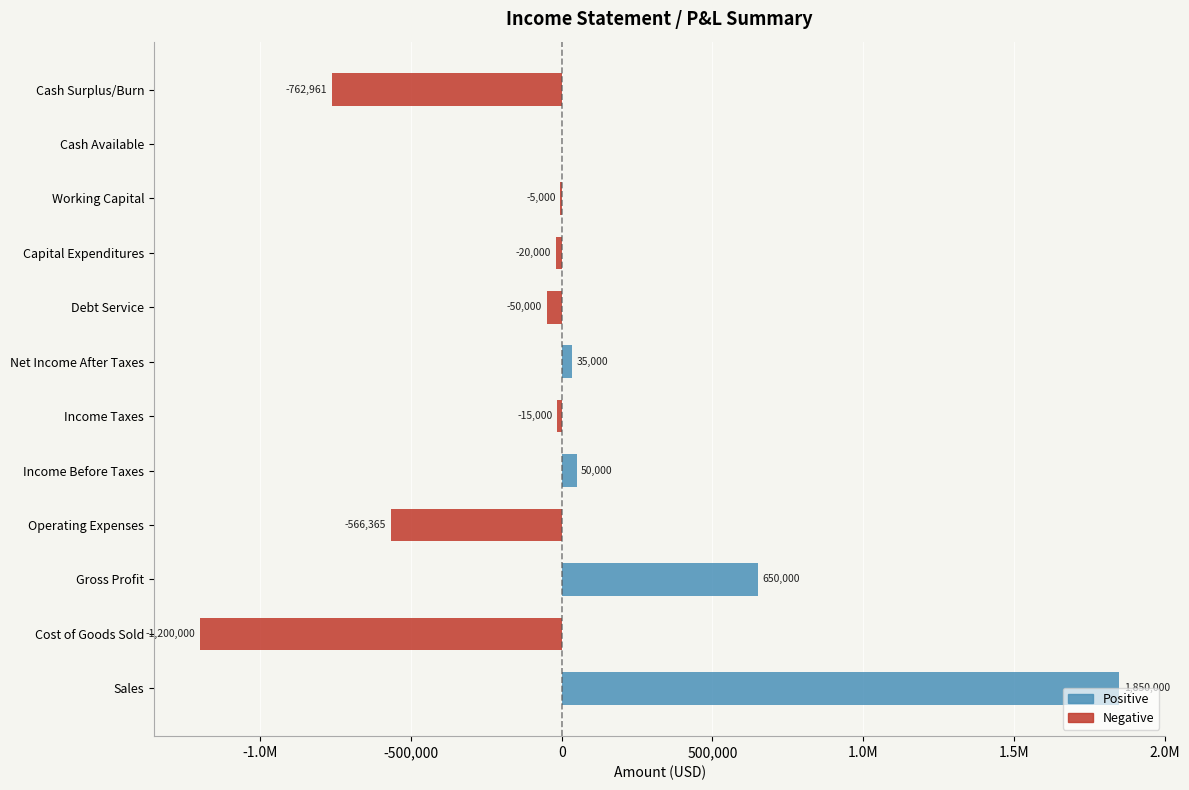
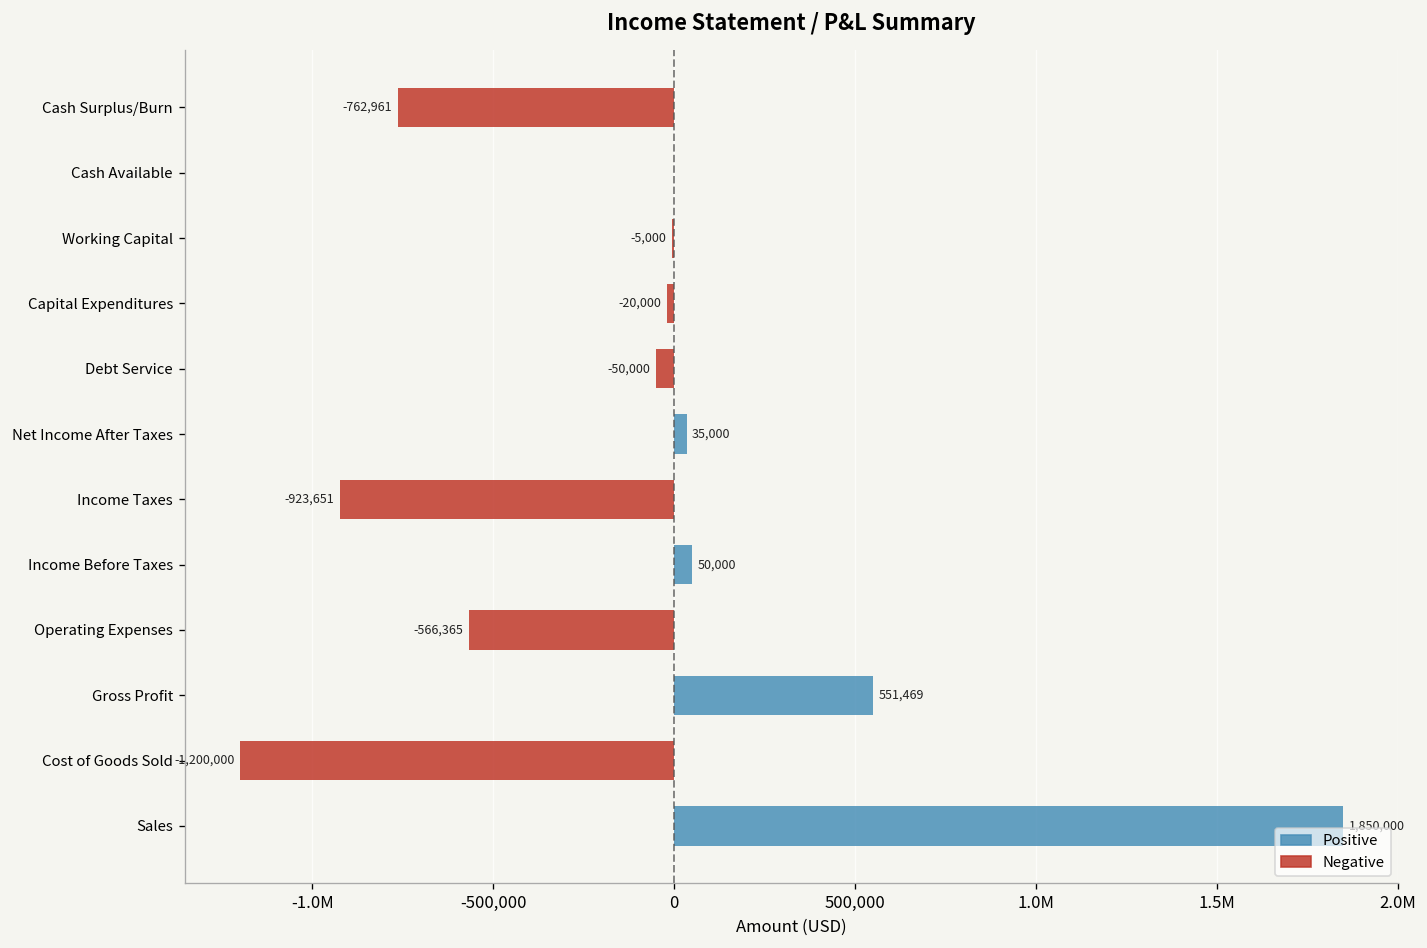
Negative, Income Taxes: -15,000 -> -923,651
Positive, Gross Profit: 650,000 -> 551,469
